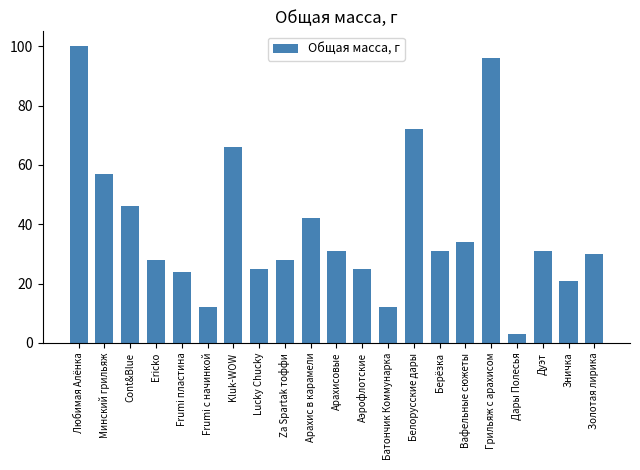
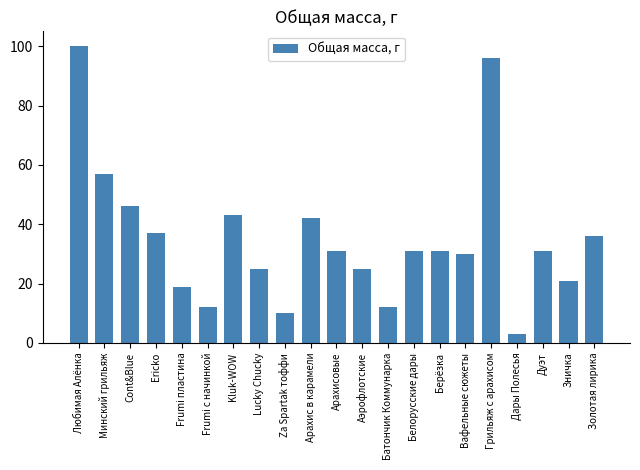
Ericko: 28 -> 37
Frumi пластина: 24 -> 19
Kluk-WOW: 66 -> 43
Za Spartak тоффи: 28 -> 10
Белорусские дары: 72 -> 31
Вафельные сюжеты: 34 -> 30
Золотая лирика: 30 -> 36
